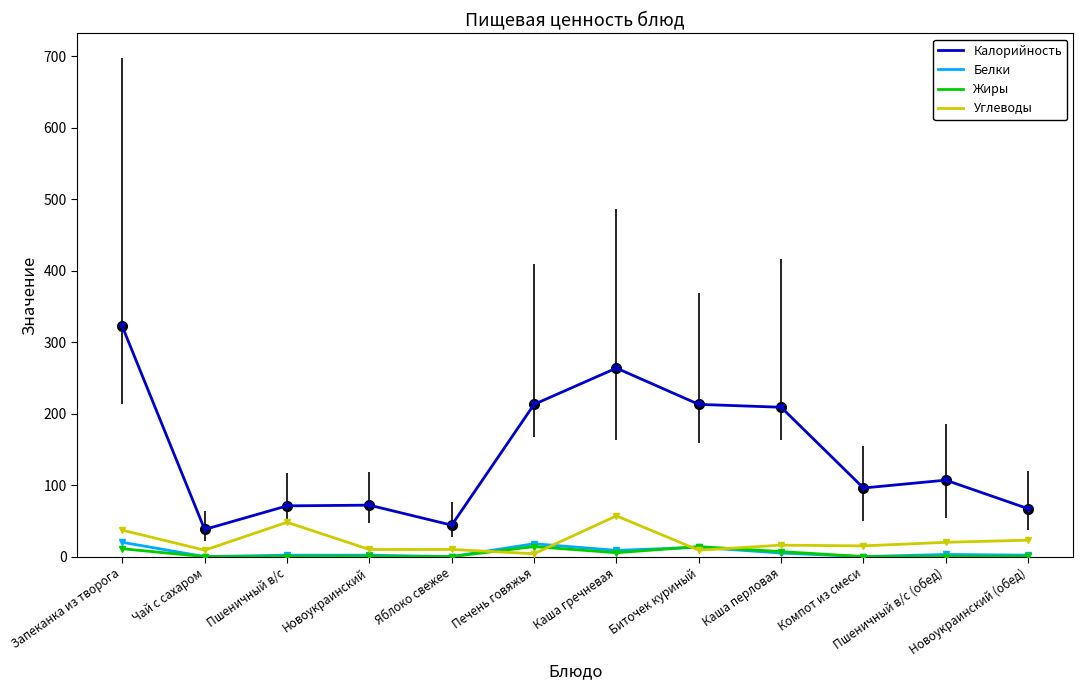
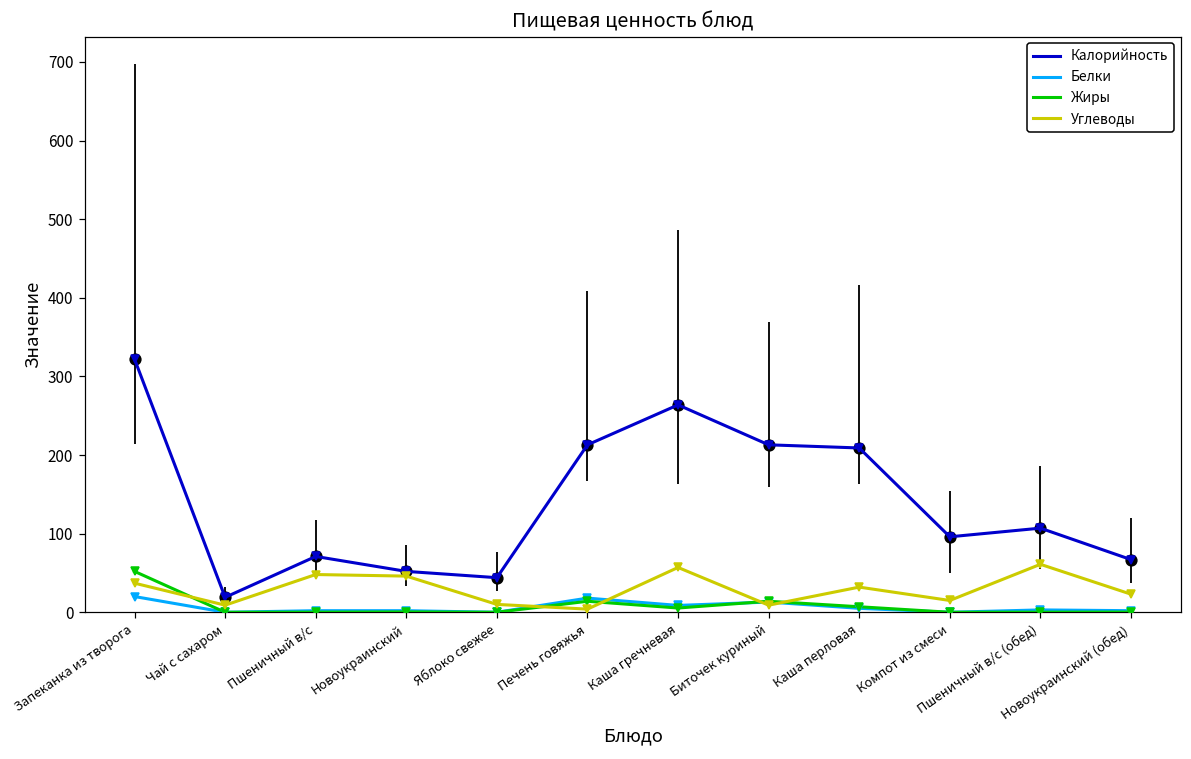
Жиры, Запеканка из творога: 10 -> 50
Калорийность, Чай с сахаром: 40 -> 20
Калорийность, Новоукраинский: 70 -> 50
Углеводы, Новоукраинский: 10 -> 50
Углеводы, Каша перловая: 20 -> 30
Углеводы, Пшеничный в/с (обед): 20 -> 60
